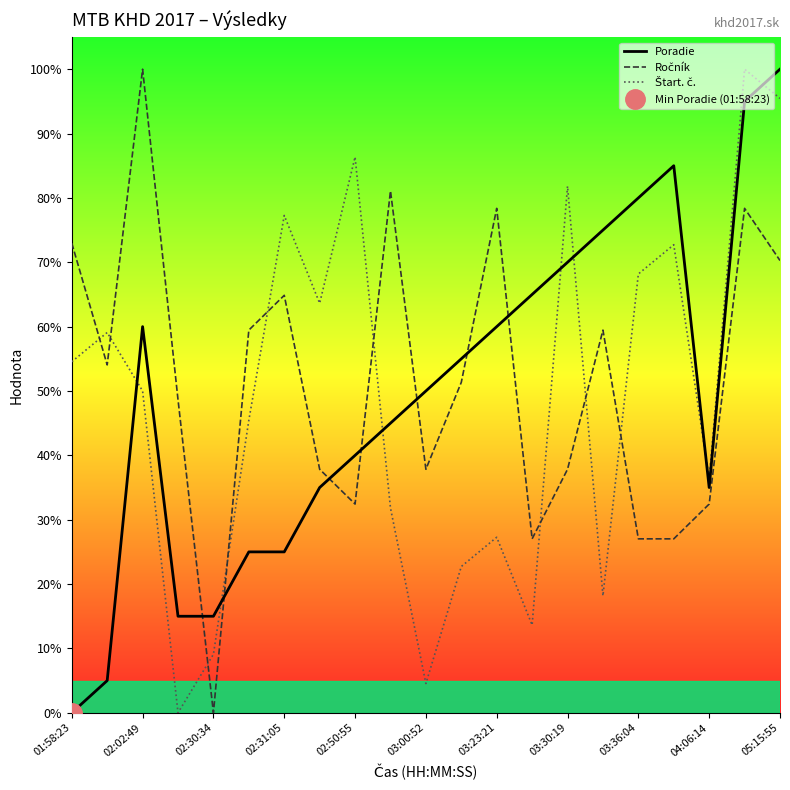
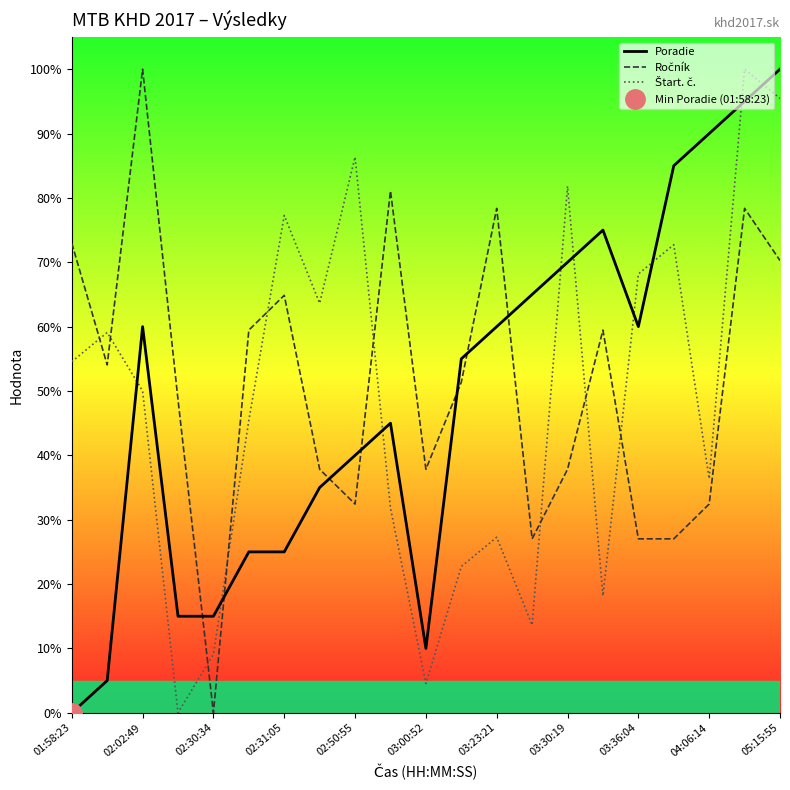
Poradie, 03:00:52: 50% -> 10%
Poradie, 03:36:04: 80% -> 60%
Poradie, 04:06:14: 35% -> 90%
